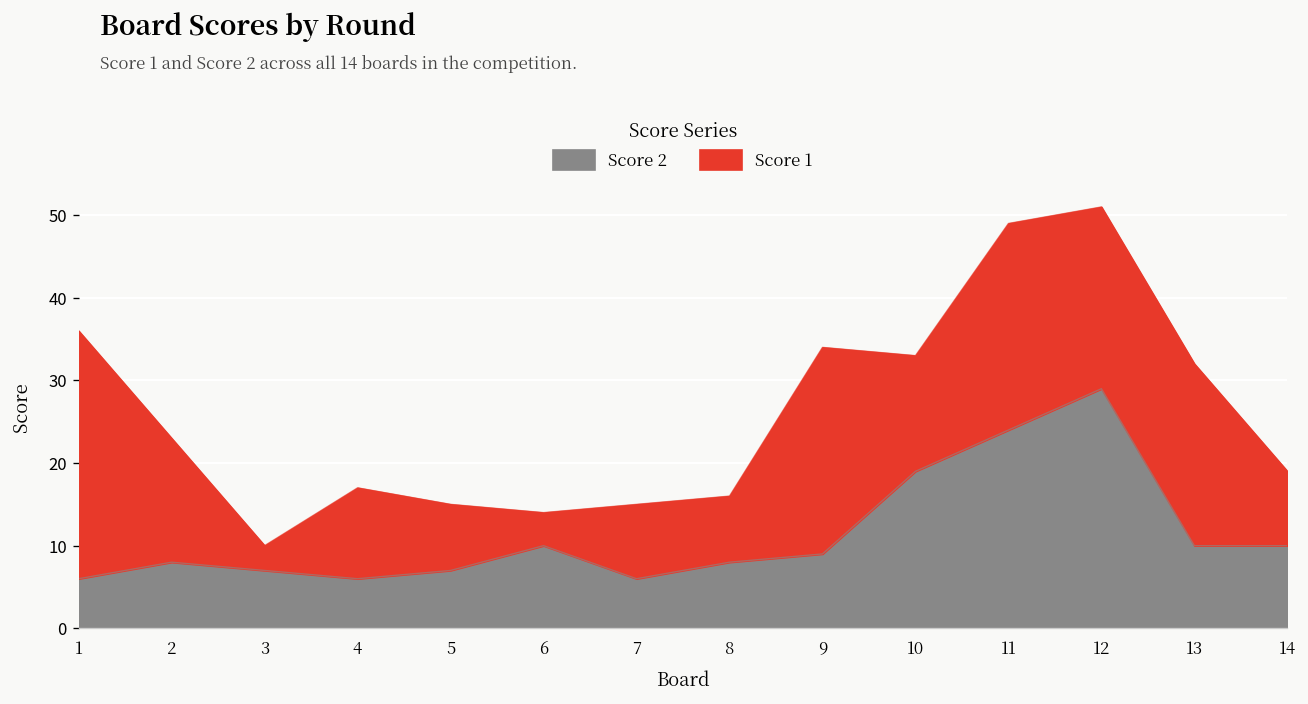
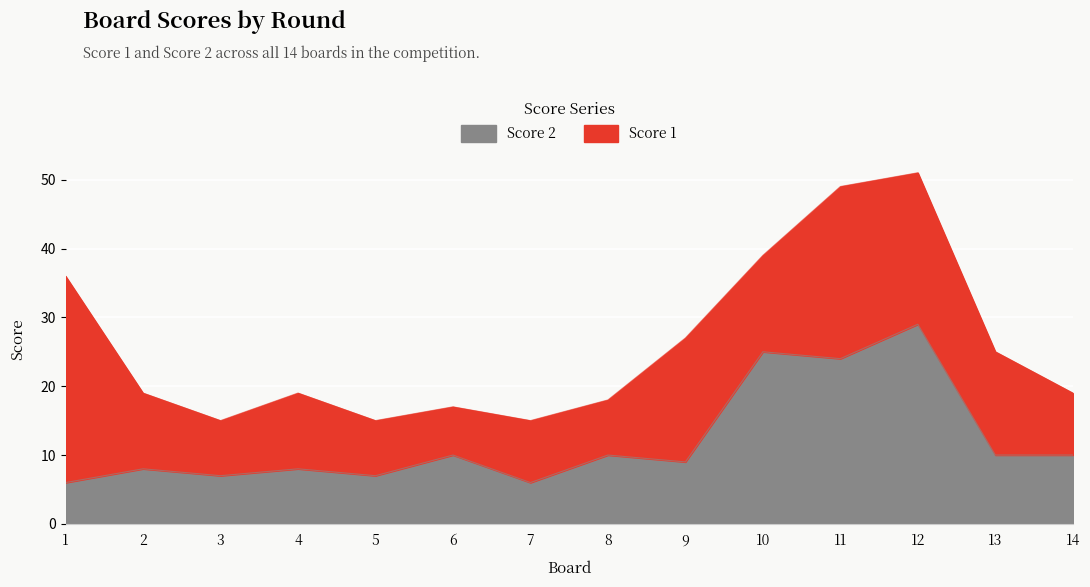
Score 1, 2: 15 -> 11
Score 1, 3: 3 -> 8
Score 2, 4: 6 -> 8
Score 1, 6: 4 -> 7
Score 2, 8: 8 -> 10
Score 1, 9: 25 -> 18
Score 2, 10: 19 -> 25
Score 1, 13: 22 -> 15
